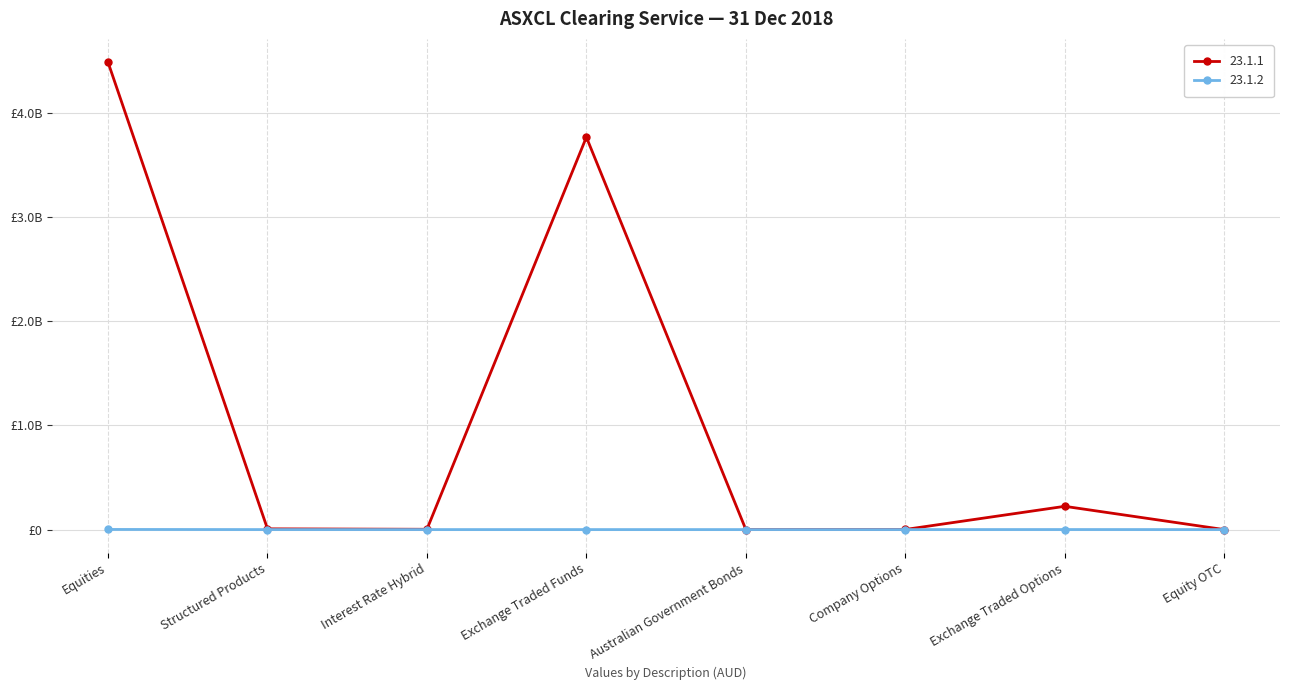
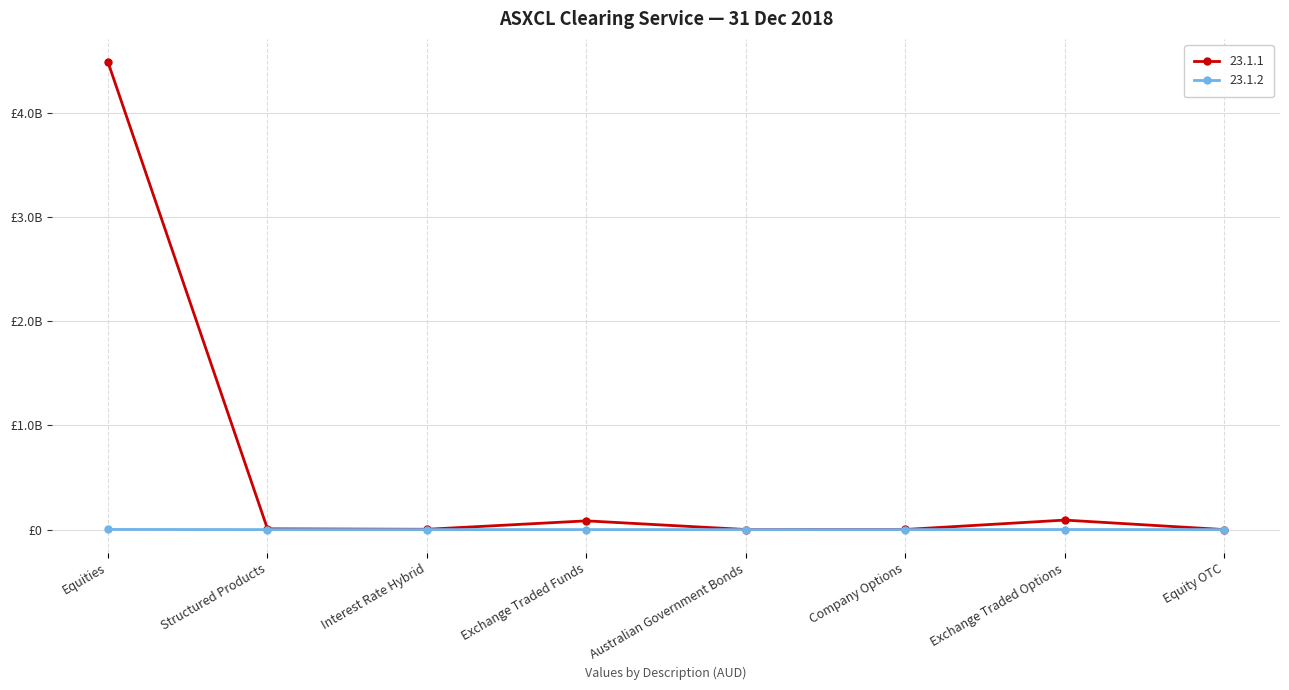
23.1.1, Exchange Traded Funds: £3770000000 -> £80000000
23.1.1, Exchange Traded Options: £220000000 -> £90000000
